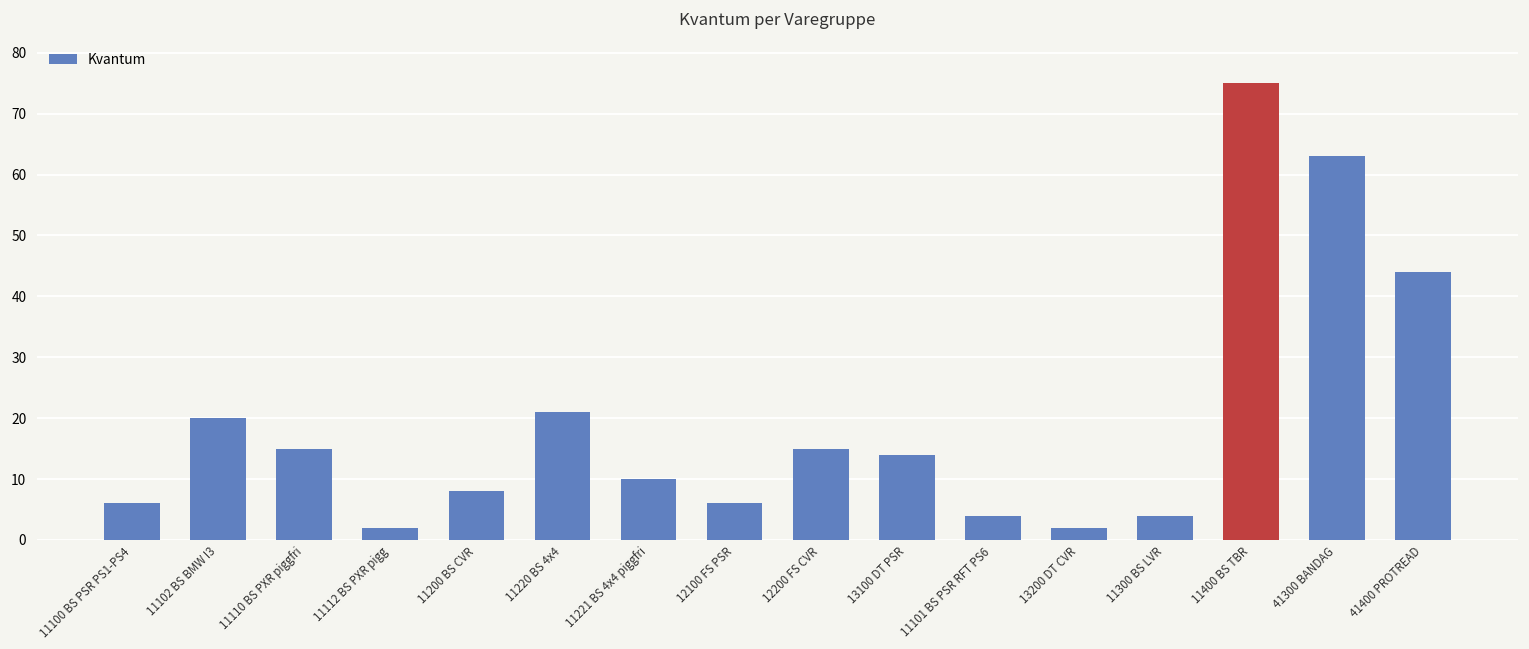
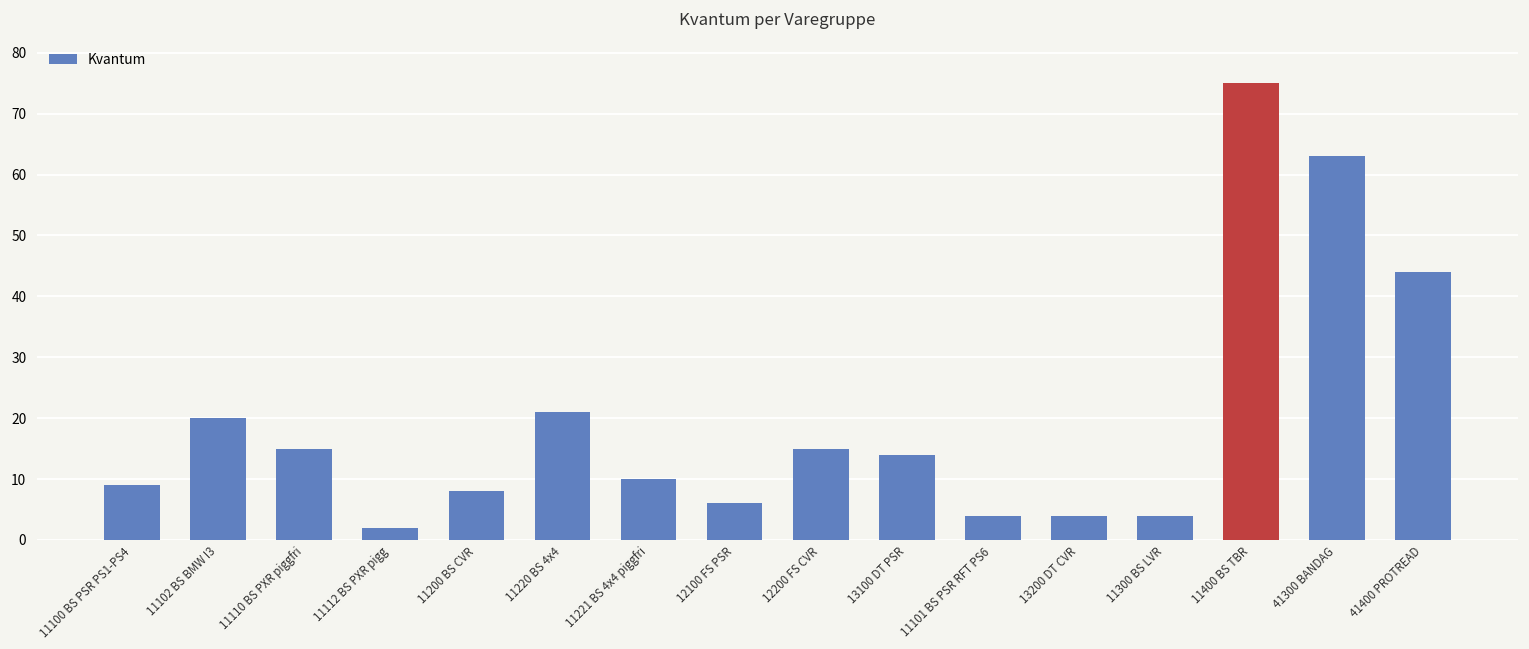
11100 BS PSR PS1-PS4: 6 -> 9
13200 DT CVR: 2 -> 4
